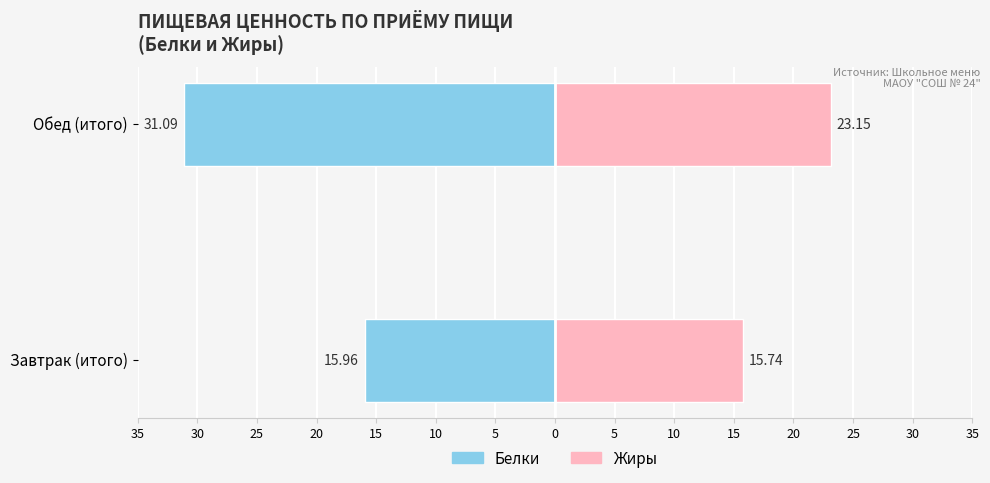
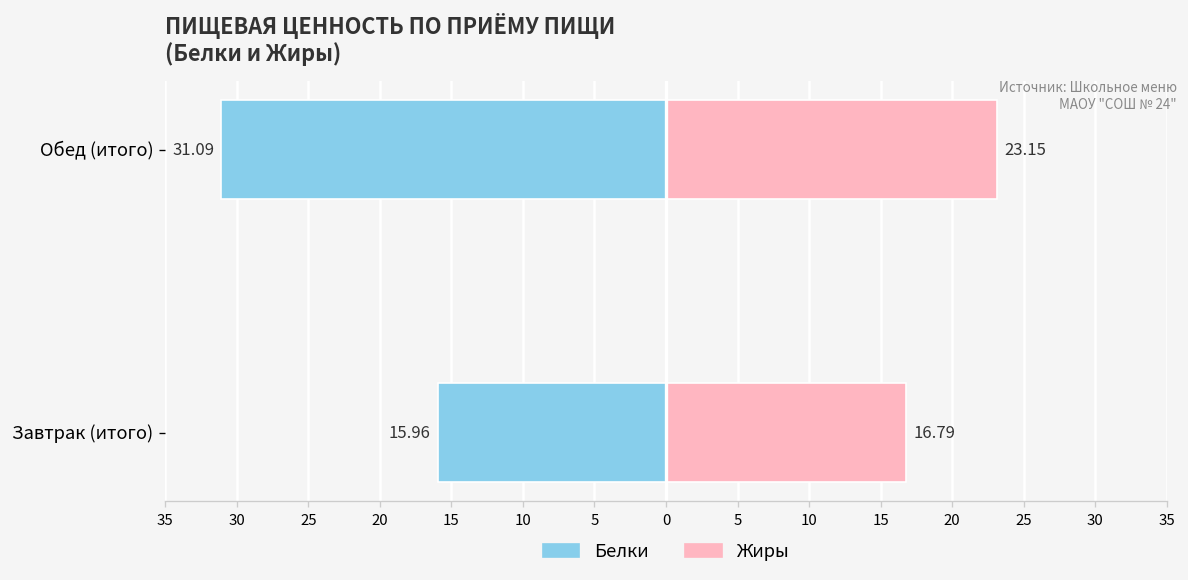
Жиры, Завтрак (итого): 15.74 -> 16.79
